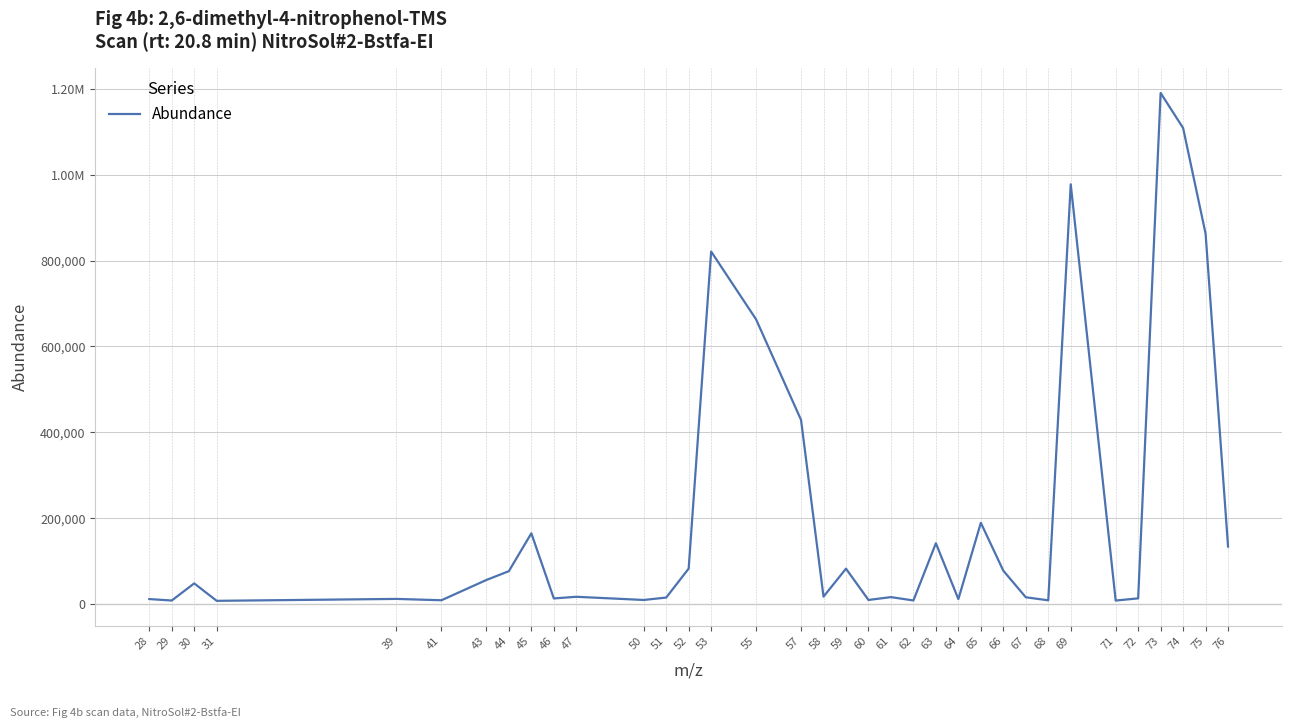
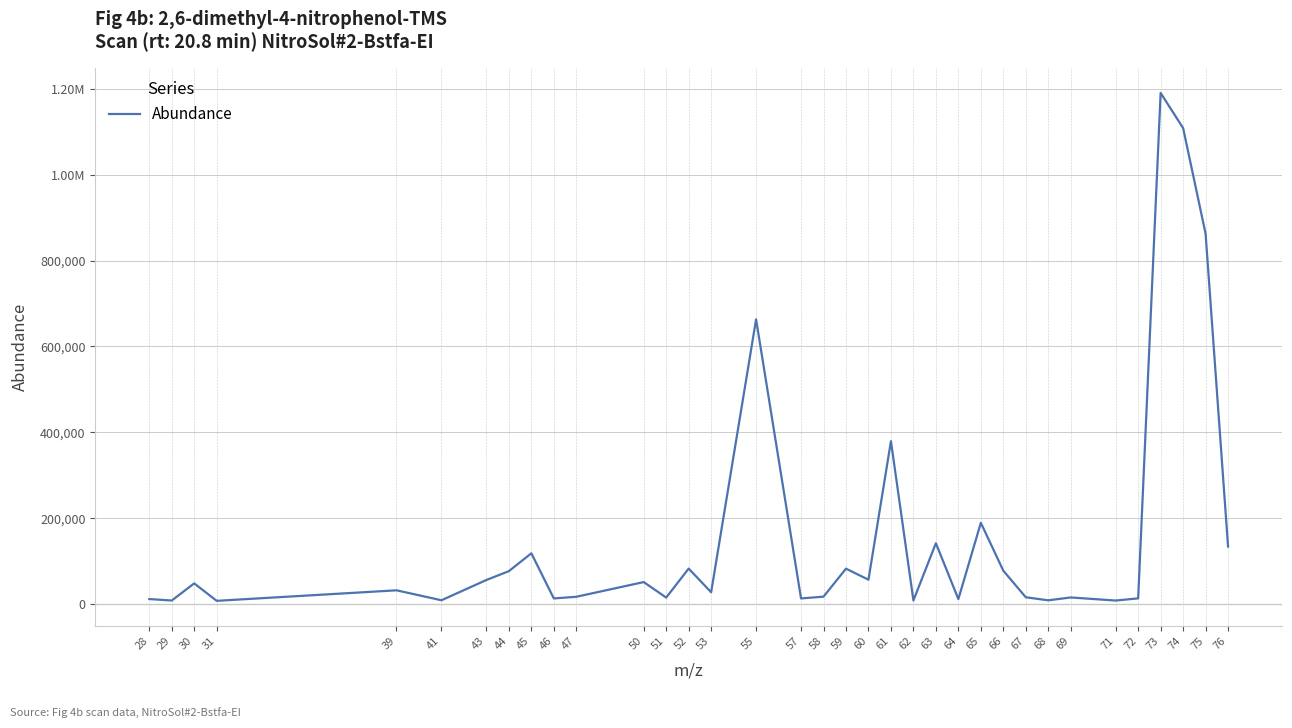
39: 10,000 -> 30,000
45: 170,000 -> 120,000
50: 10,000 -> 50,000
53: 820,000 -> 30,000
57: 430,000 -> 10,000
60: 10,000 -> 60,000
61: 20,000 -> 380,000
69: 980,000 -> 20,000
